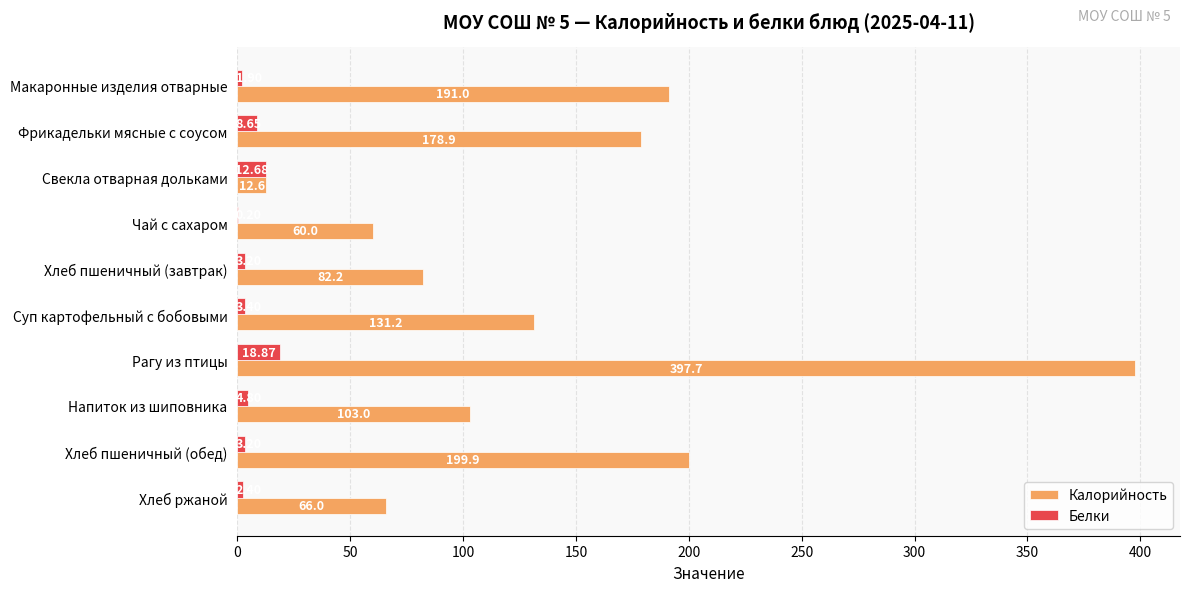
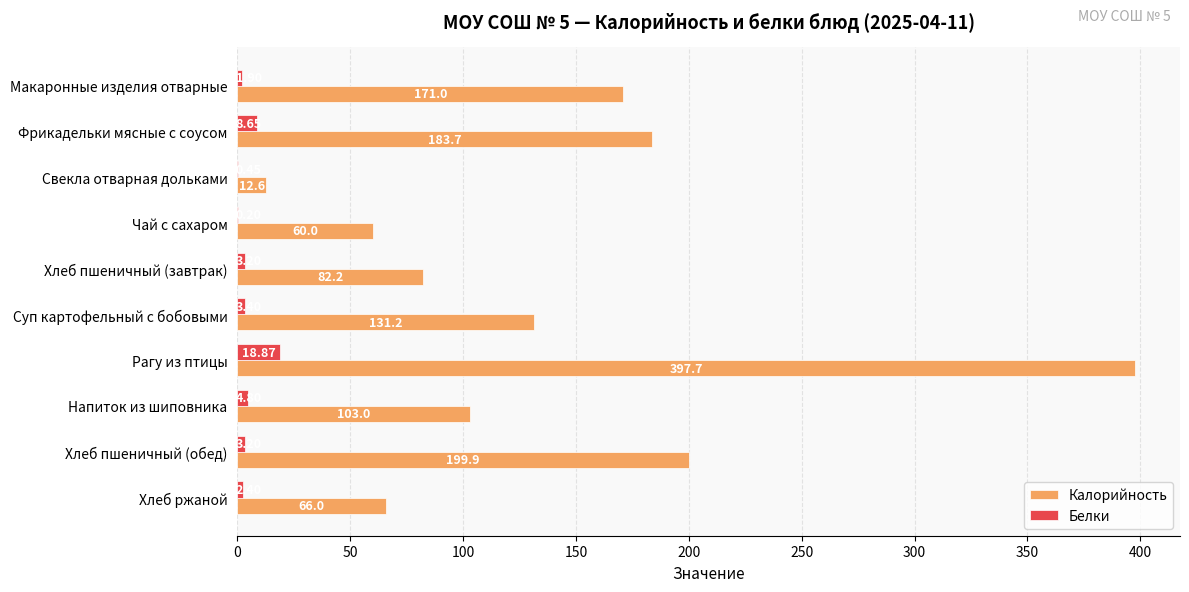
Калорийность, Макаронные изделия отварные: 191.0 -> 171.0
Калорийность, Фрикадельки мясные с соусом: 178.9 -> 183.7
Белки, Свекла отварная дольками: 13 -> 0
